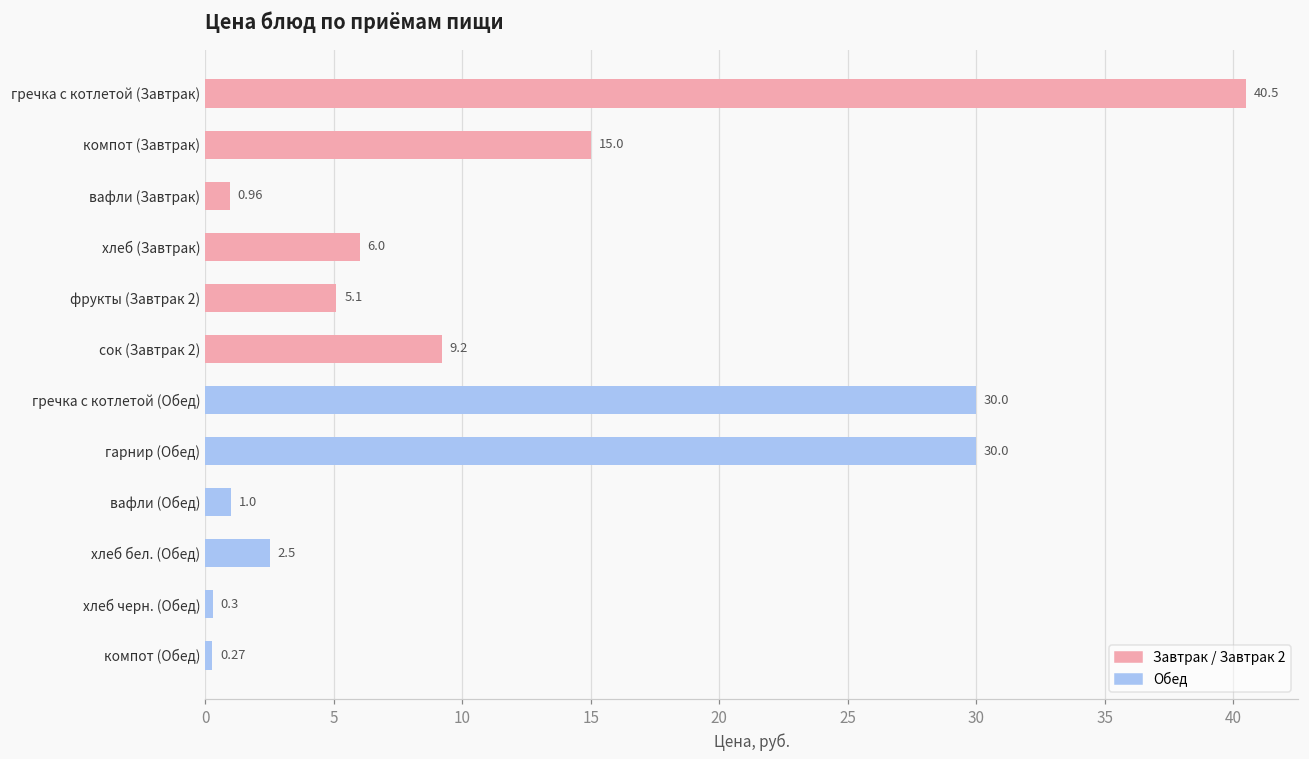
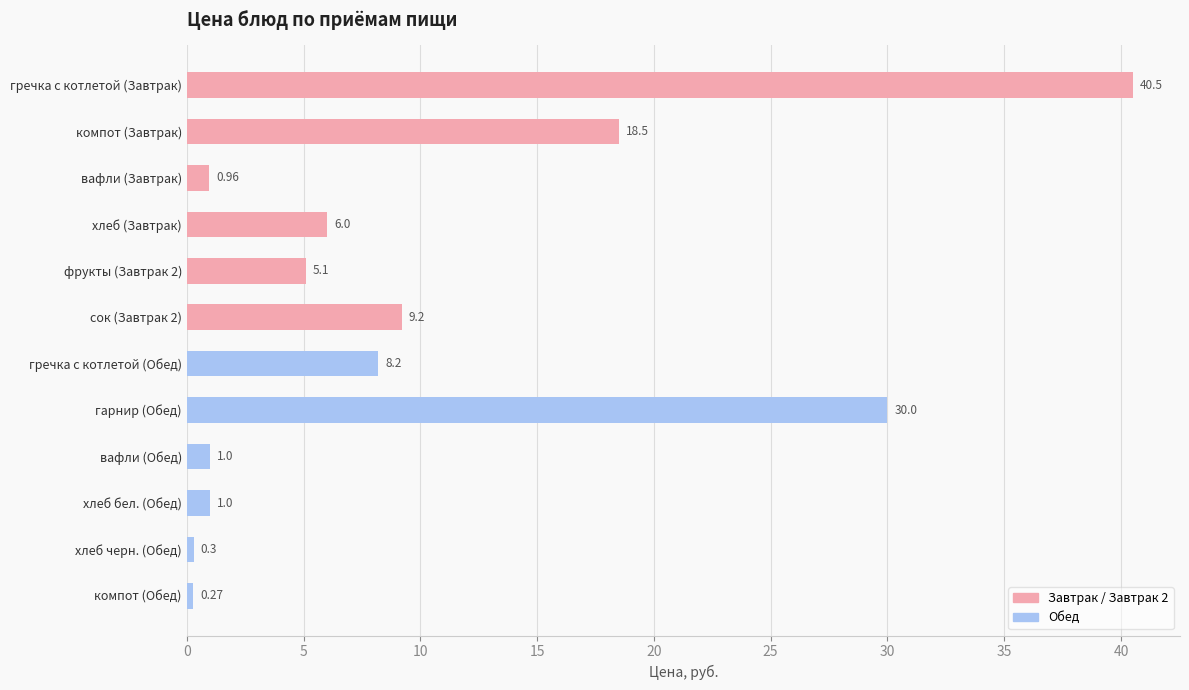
компот (Завтрак): 15.0 -> 18.5
гречка с котлетой (Обед): 30.0 -> 8.2
хлеб бел. (Обед): 2.5 -> 1.0
